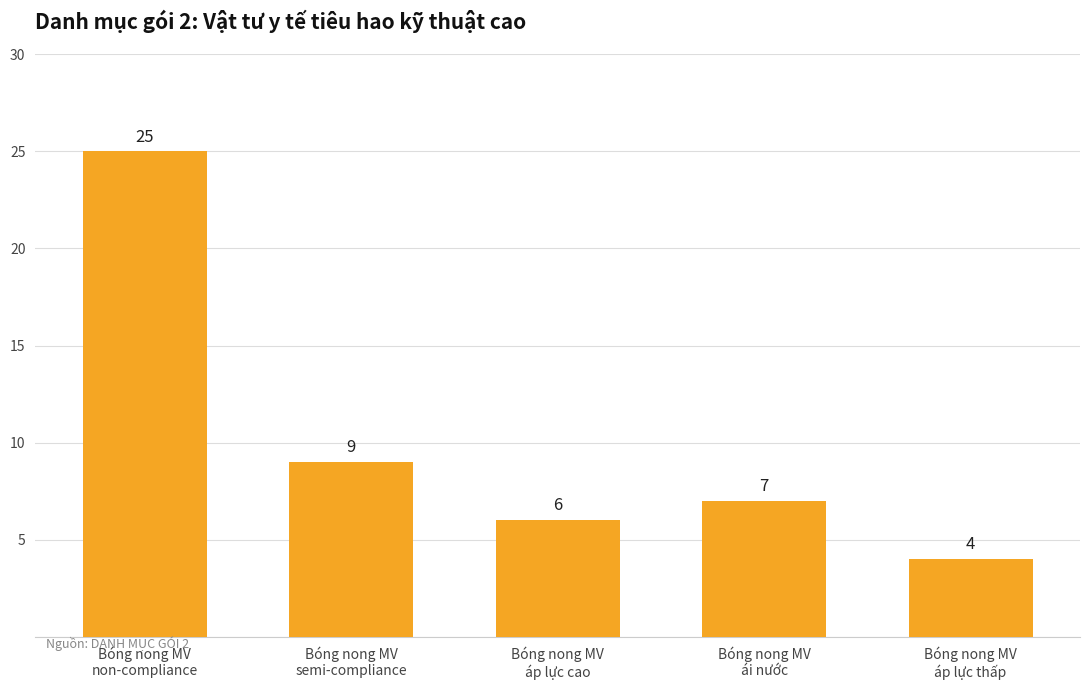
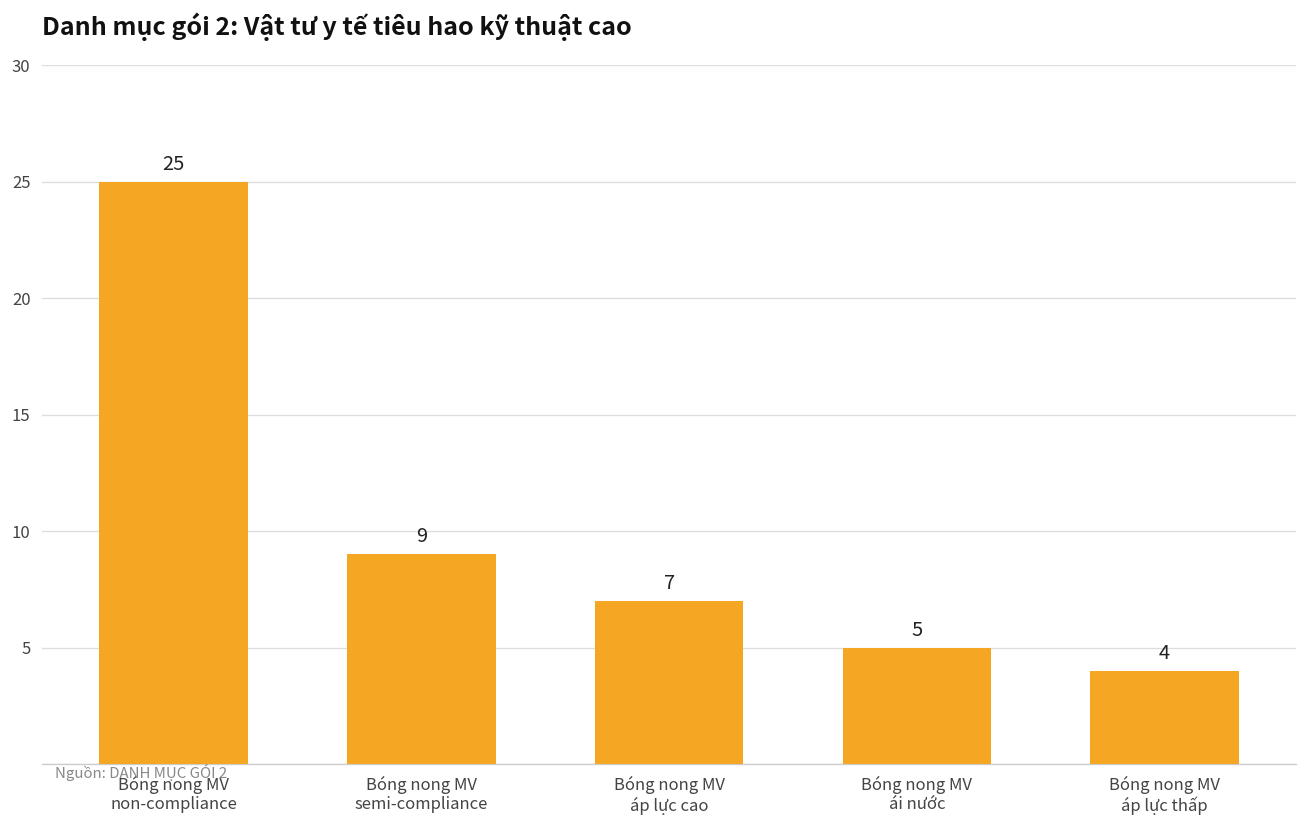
Bóng nong MV áp lực cao: 6 -> 7
Bóng nong MV ái nước: 7 -> 5
